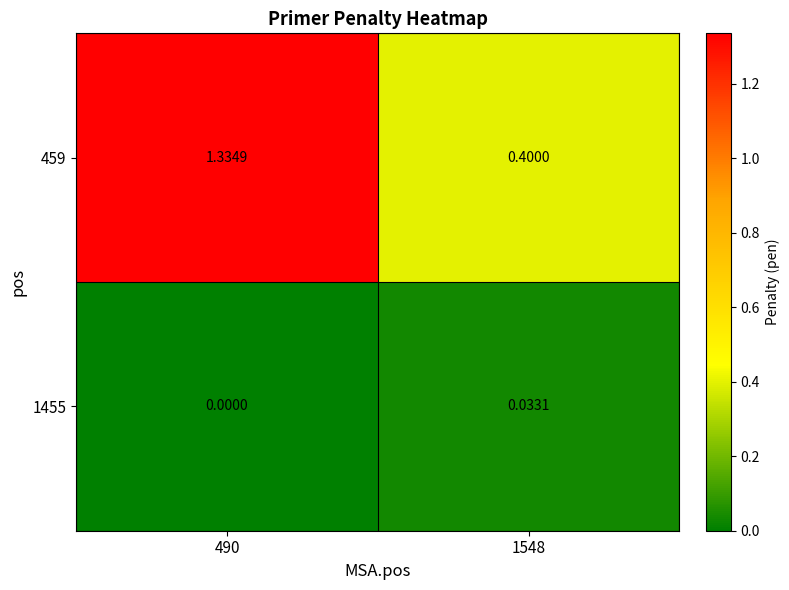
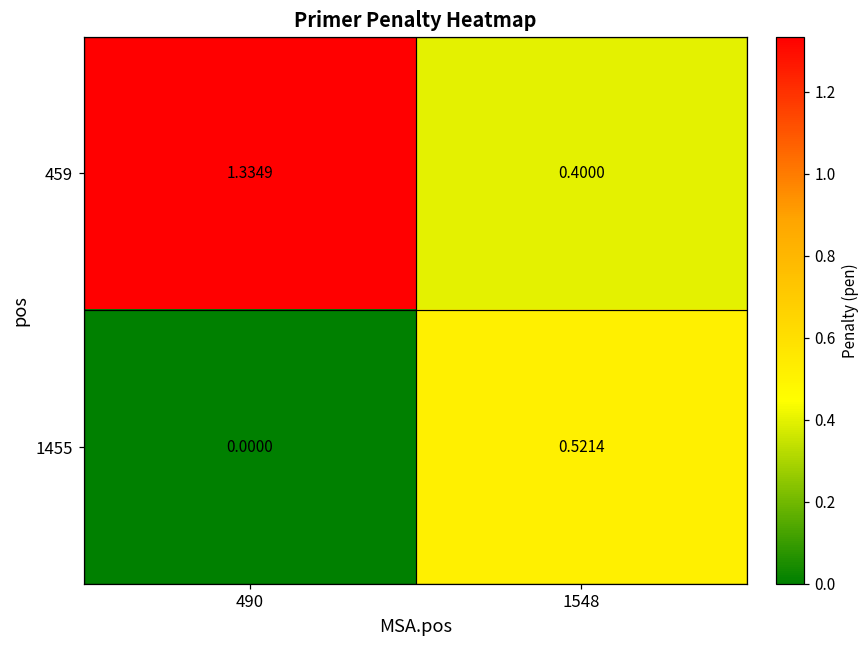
1455, 1548: 0.0331 -> 0.5214
